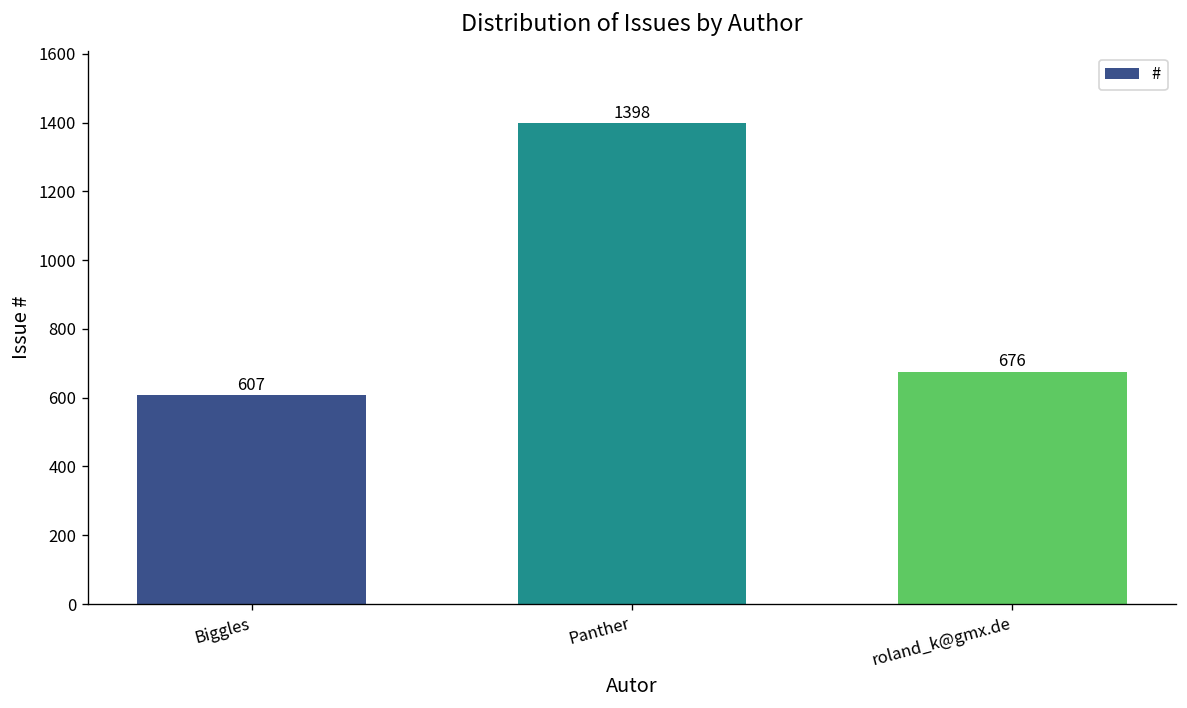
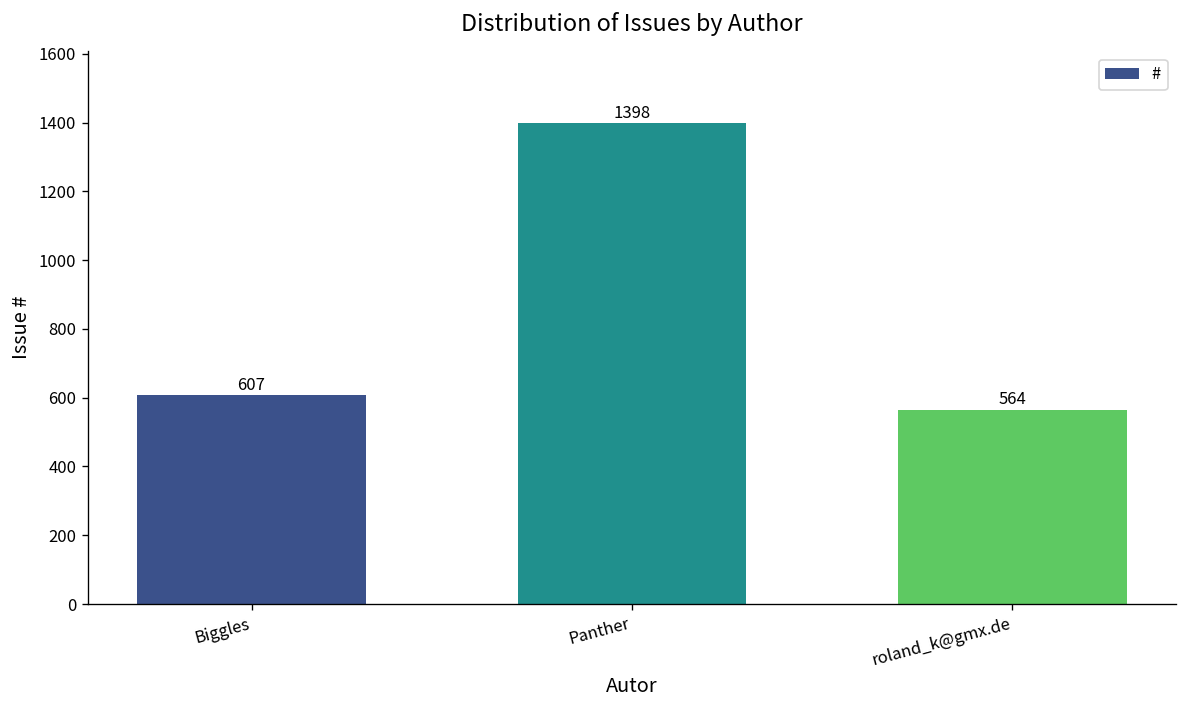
roland_k@gmx.de: 676 -> 564
